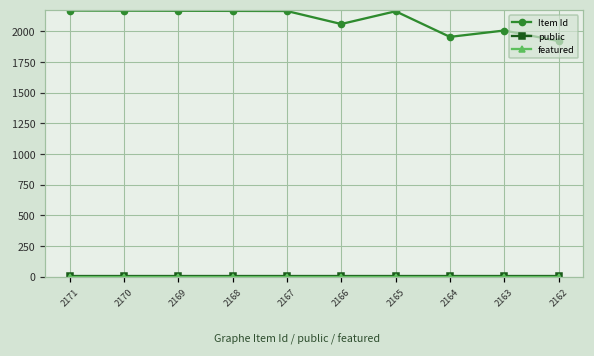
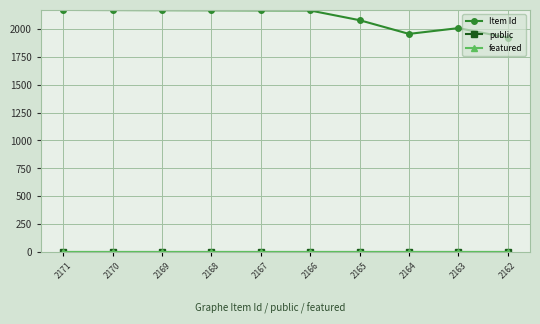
Item Id, 2166: 2060 -> 2170
Item Id, 2165: 2170 -> 2080
